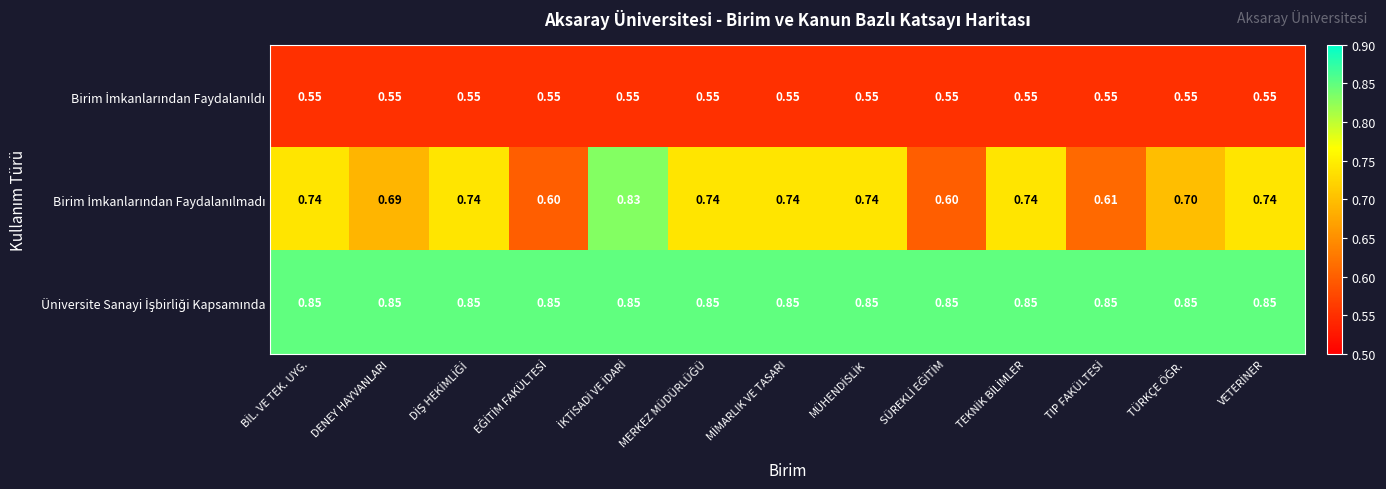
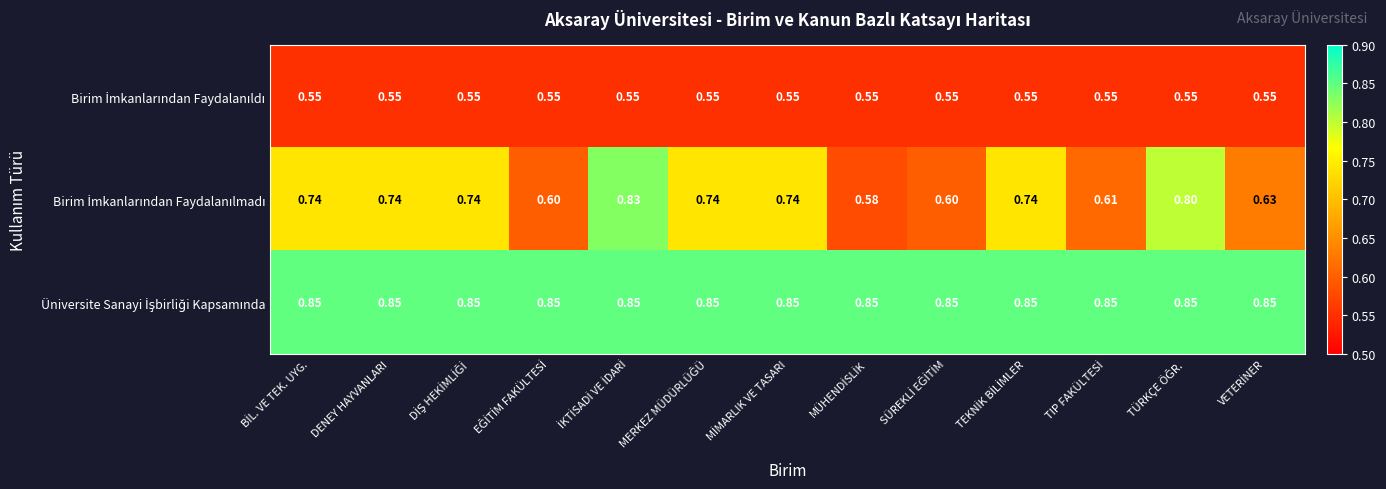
Birim İmkanlarından Faydalanılmadı, DENEY HAYVANLARI: 0.69 -> 0.74
Birim İmkanlarından Faydalanılmadı, MÜHENDİSLİK: 0.74 -> 0.58
Birim İmkanlarından Faydalanılmadı, TÜRKÇE ÖĞR.: 0.70 -> 0.80
Birim İmkanlarından Faydalanılmadı, VETERİNER: 0.74 -> 0.63
